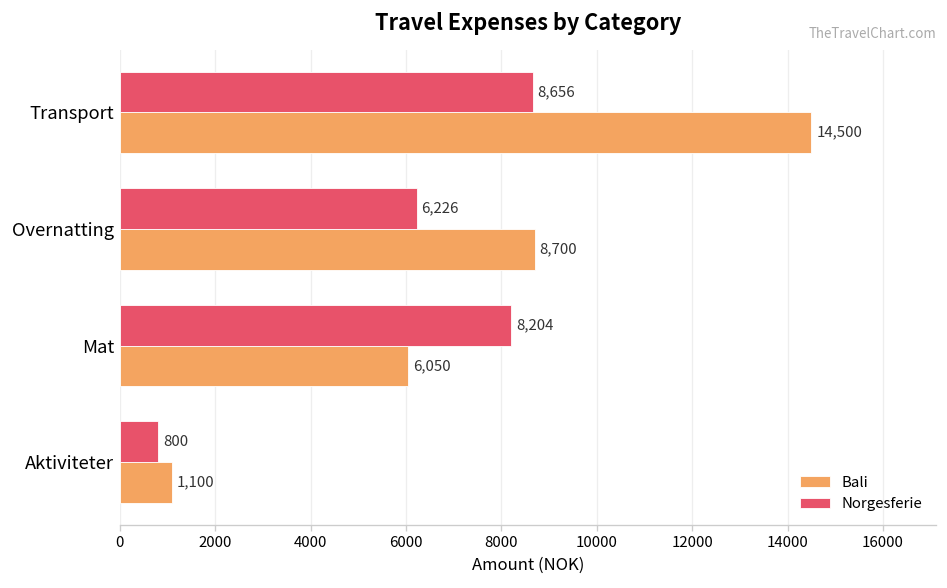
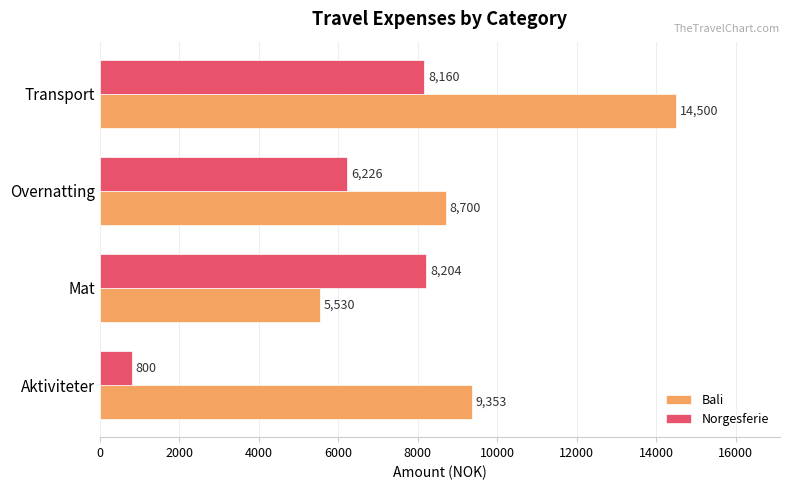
Norgesferie, Transport: 8,656 -> 8,160
Bali, Mat: 6,050 -> 5,530
Bali, Aktiviteter: 1,100 -> 9,353
